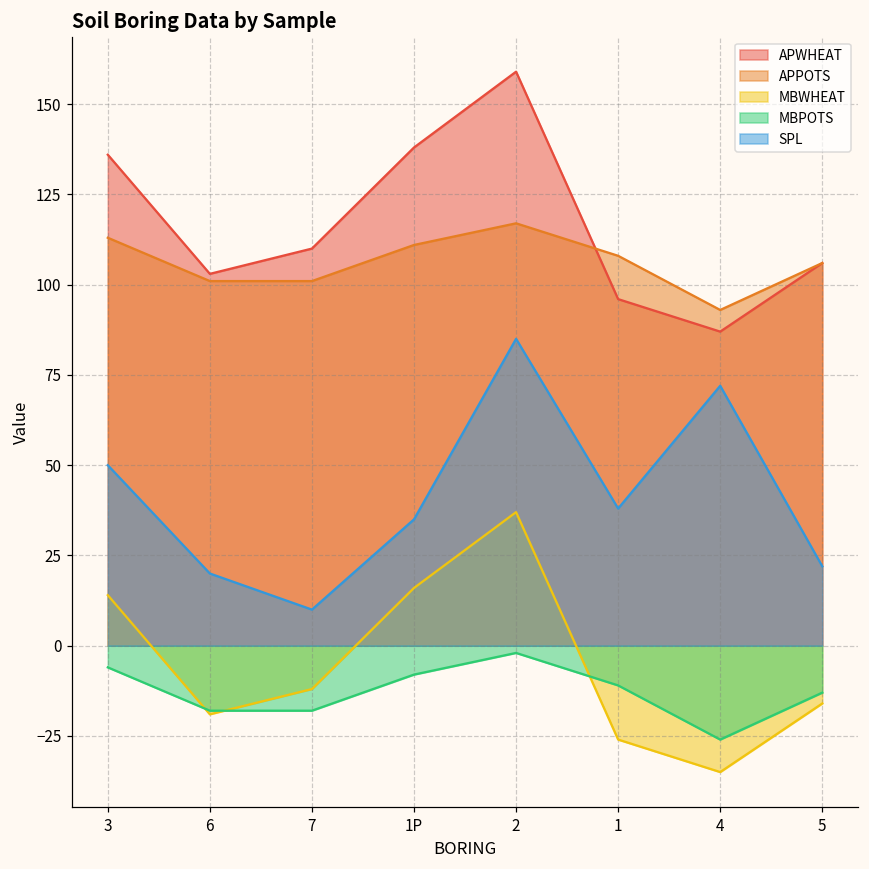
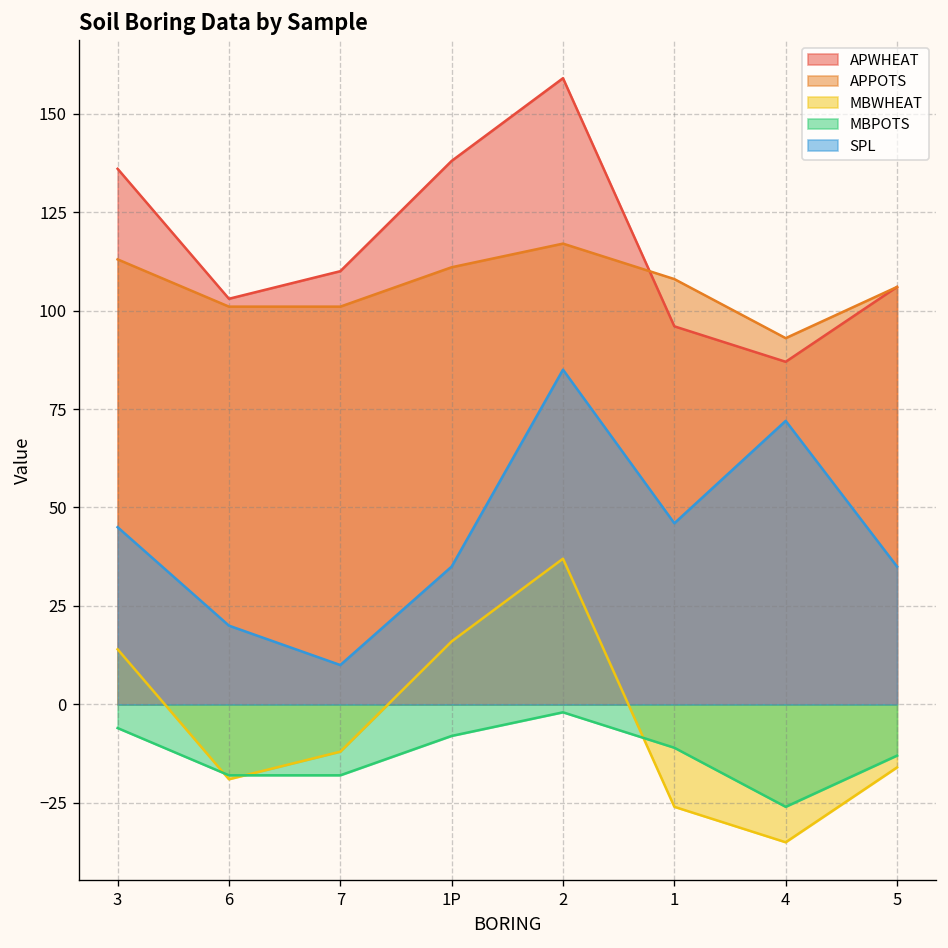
SPL, 3: 50 -> 45
SPL, 1: 38 -> 46
SPL, 5: 22 -> 35
